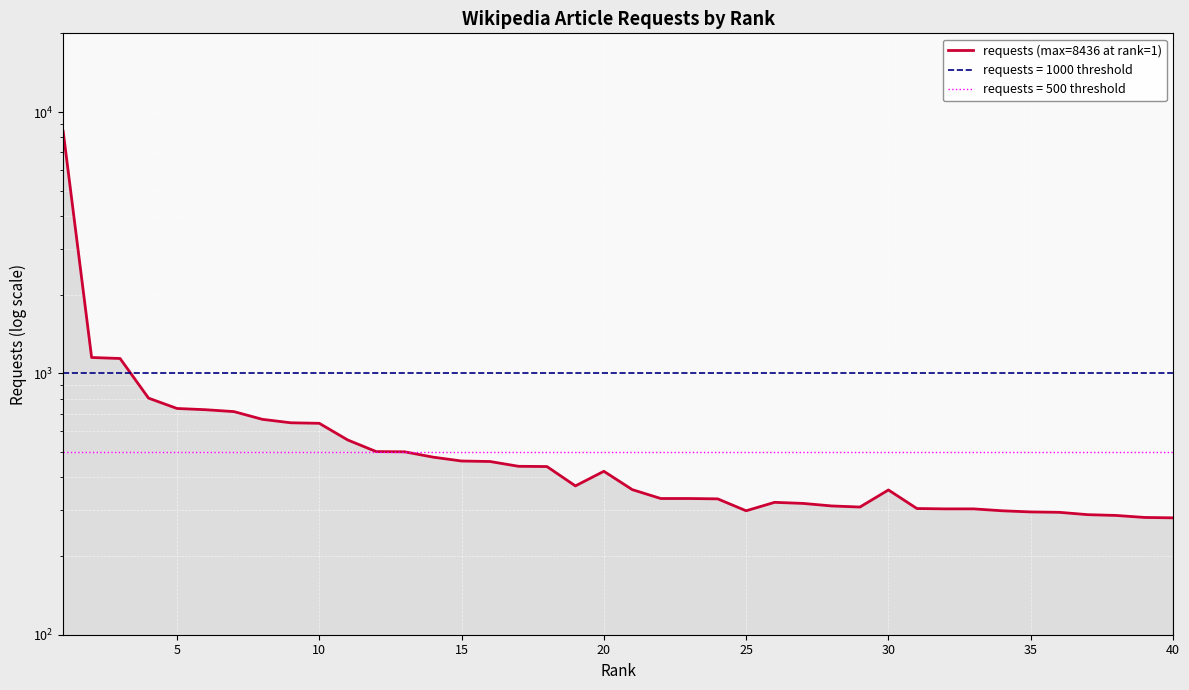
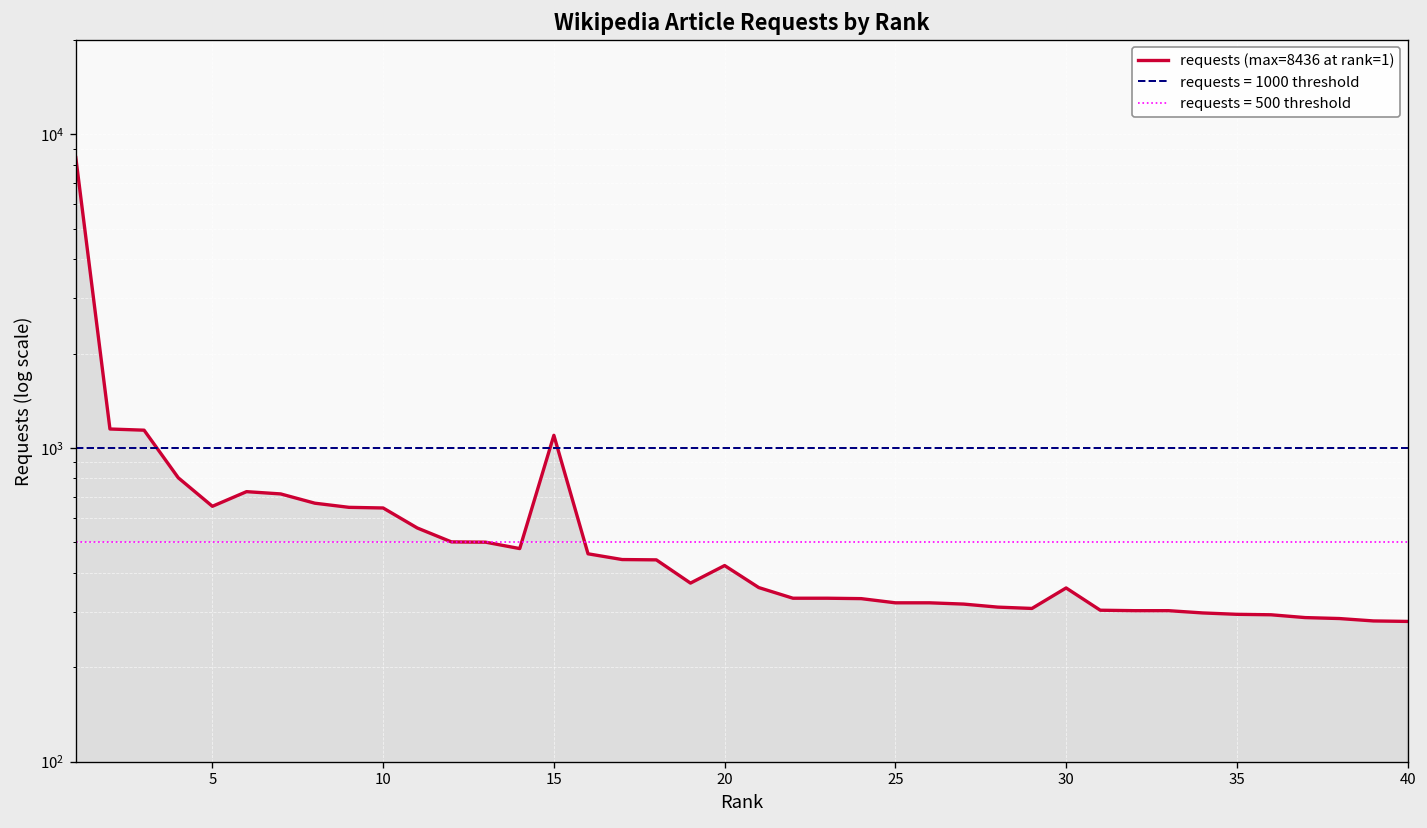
5: 730 -> 650
15: 460 -> 1100
25: 300 -> 320
